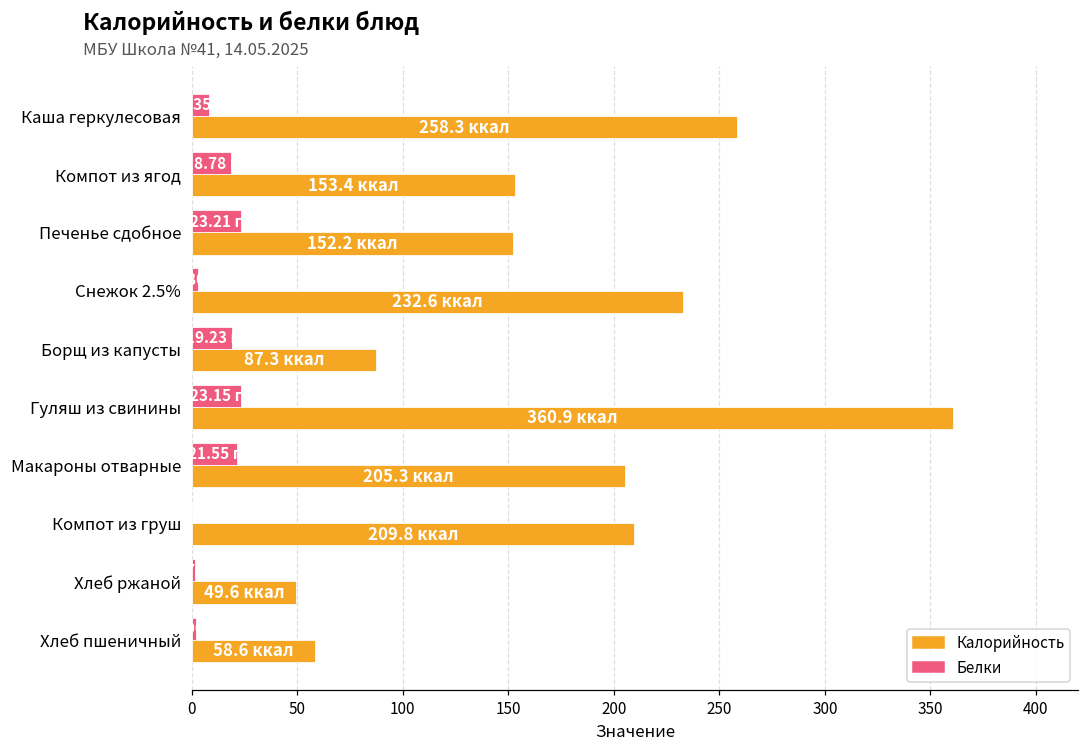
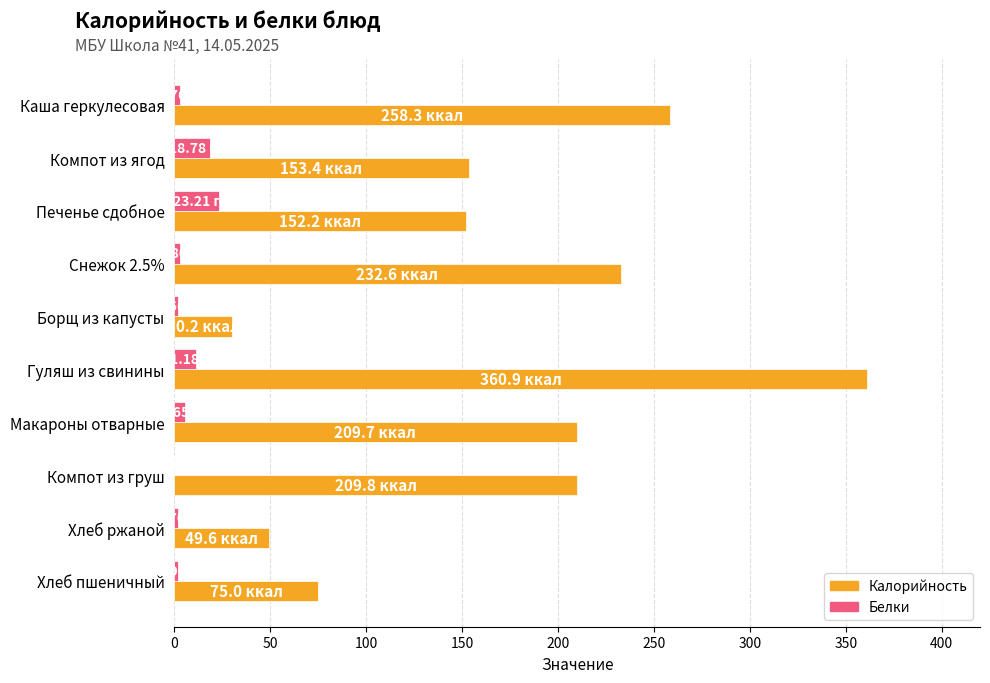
Белки, Каша геркулесовая: 8 -> 3
Белки, Борщ из капусты: 19 -> 2
Калорийность, Борщ из капусты: 87.3 -> 30.2
Белки, Гуляш из свинины: 23 -> 11
Белки, Макароны отварные: 22 -> 6
Калорийность, Макароны отварные: 205.3 -> 209.7
Калорийность, Хлеб пшеничный: 58.6 -> 75.0
